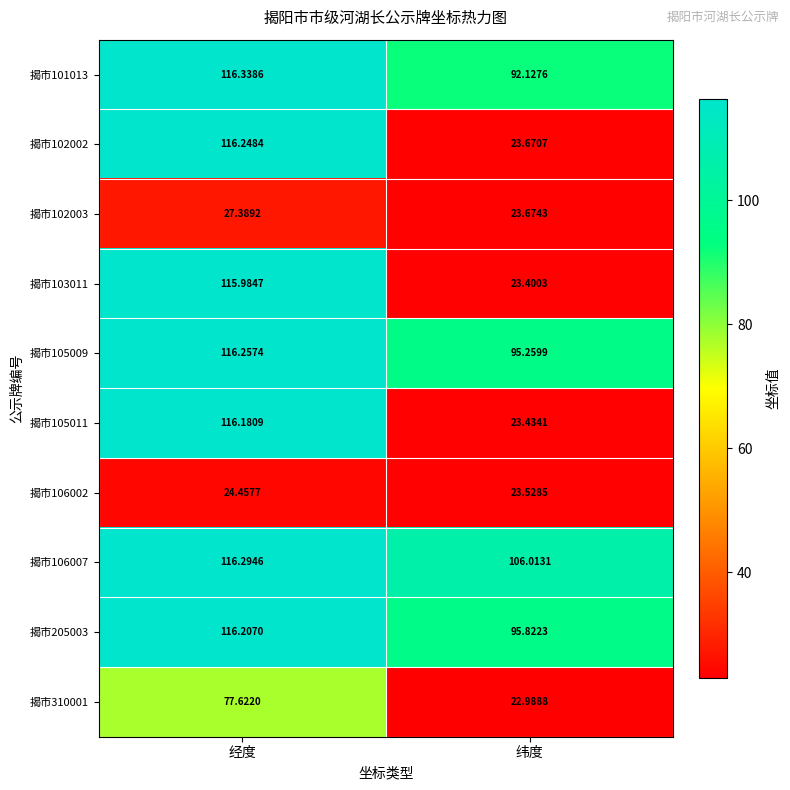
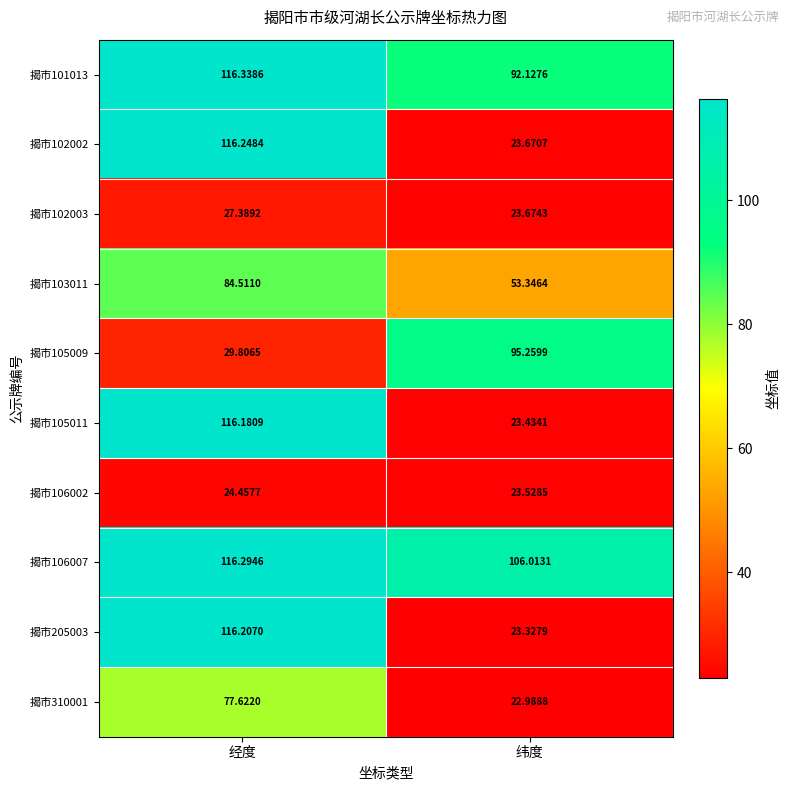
揭市103011, 经度: 115.9847 -> 84.5110
揭市103011, 纬度: 23.4003 -> 53.3464
揭市105009, 经度: 116.2574 -> 29.8065
揭市205003, 纬度: 95.8223 -> 23.3279
